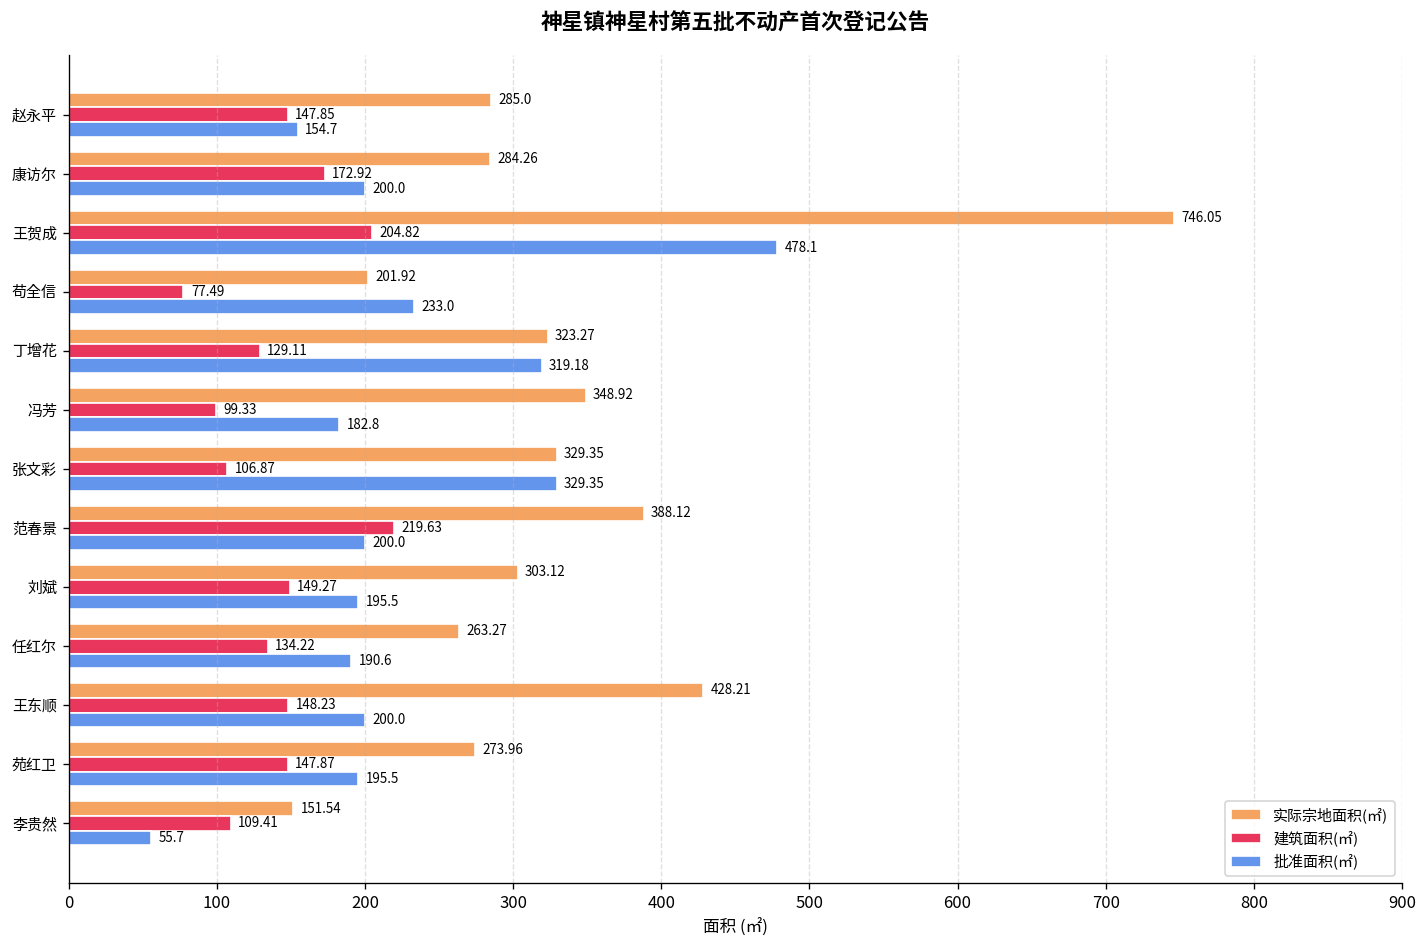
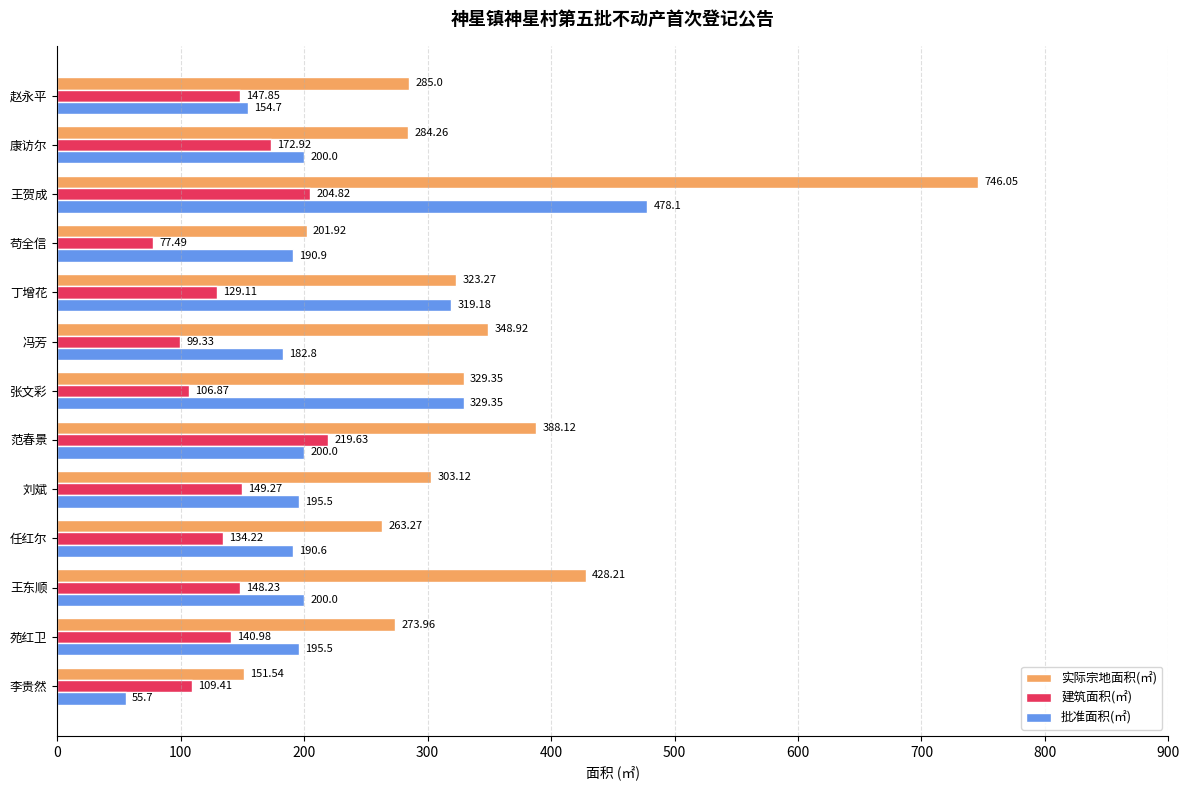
批准面积(㎡), 苟全信: 233.0 -> 190.9
建筑面积(㎡), 苑红卫: 147.87 -> 140.98
